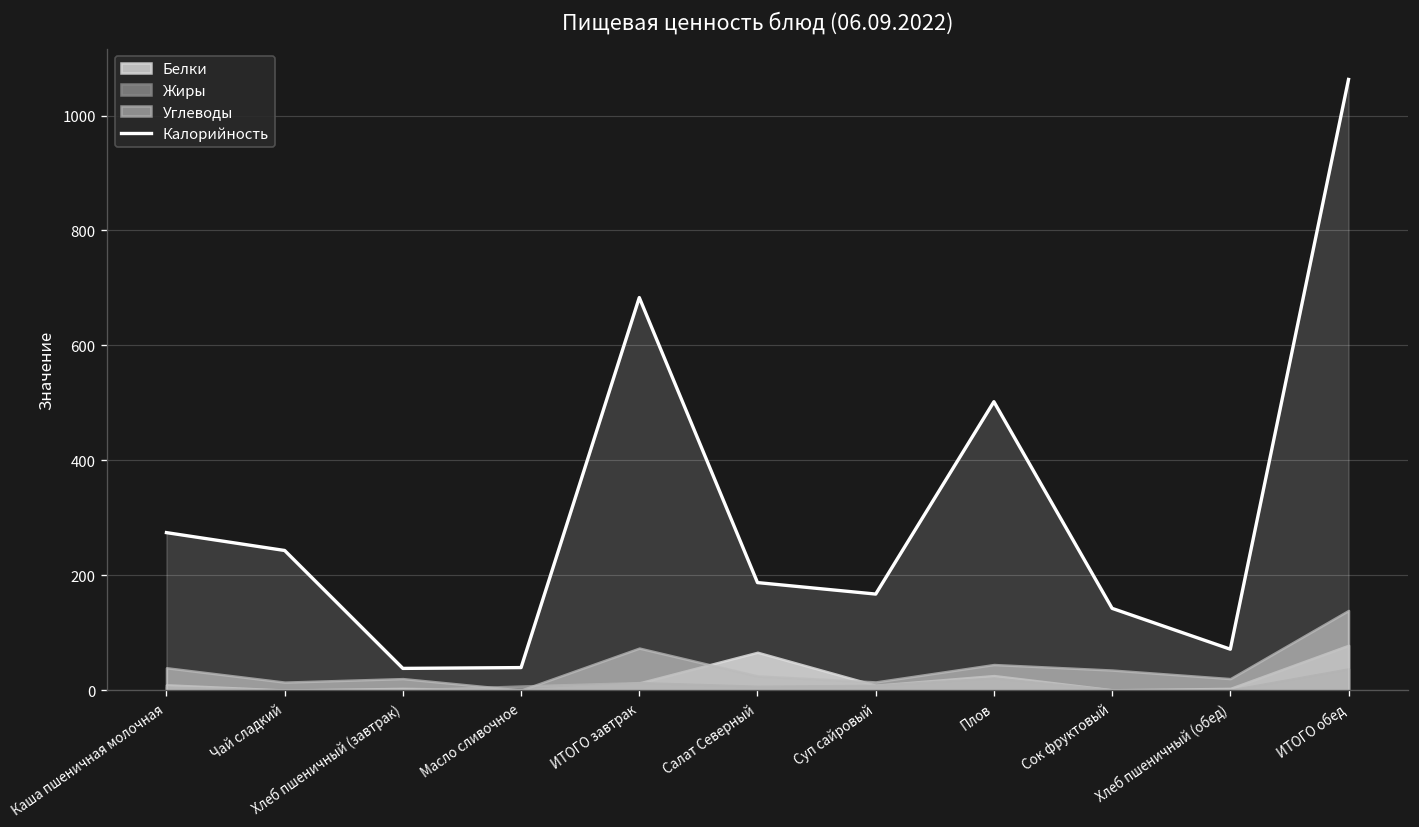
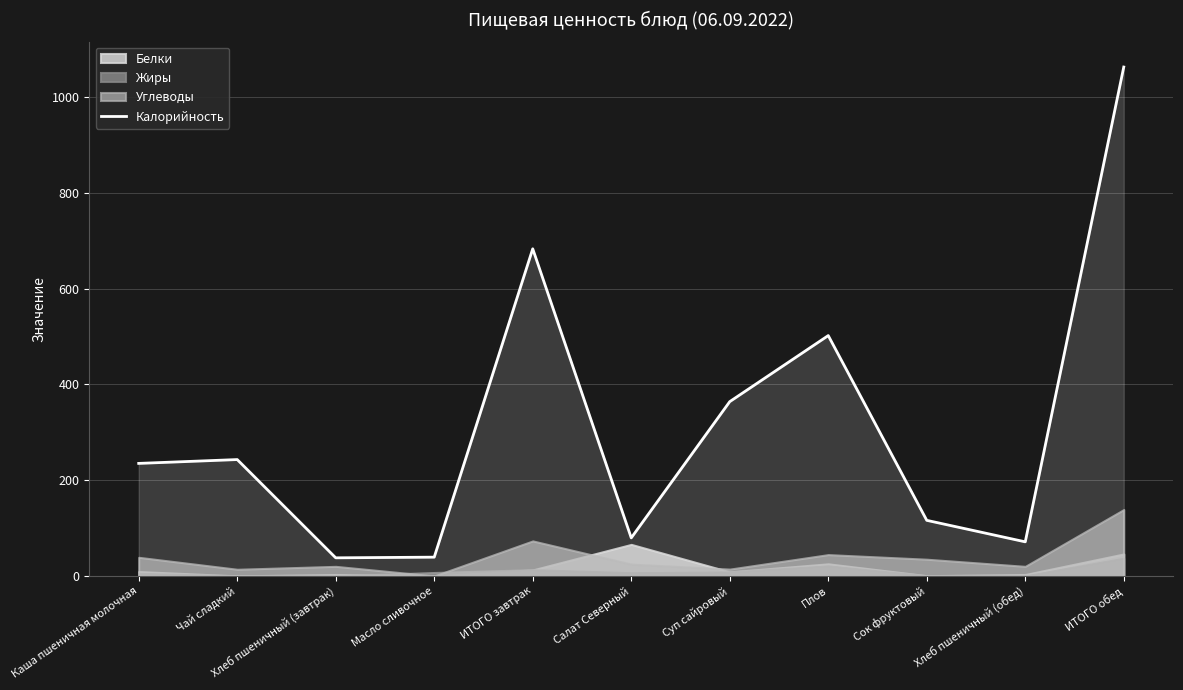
Калорийность, Каша пшеничная молочная: 270 -> 240
Калорийность, Салат Северный: 190 -> 80
Калорийность, Суп сайровый: 170 -> 360
Калорийность, Сок фруктовый: 140 -> 120
Белки, ИТОГО обед: 80 -> 50
